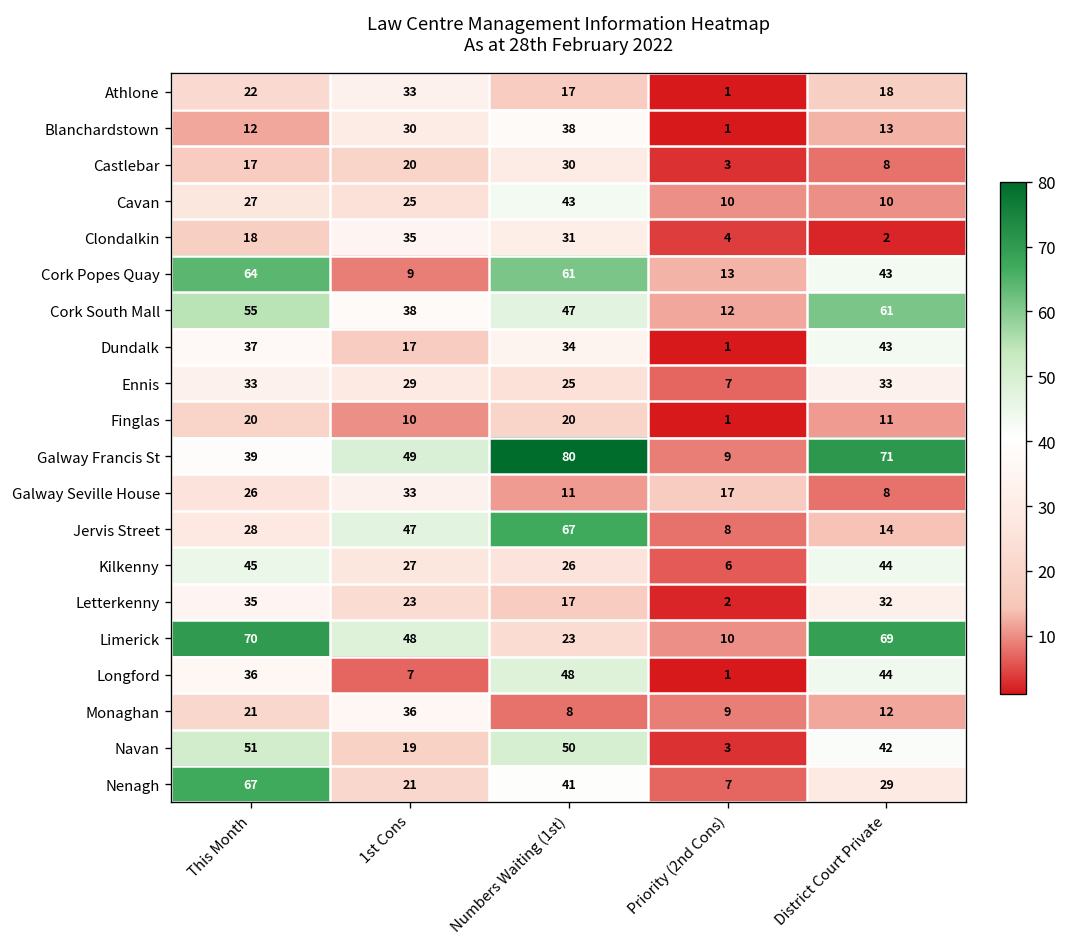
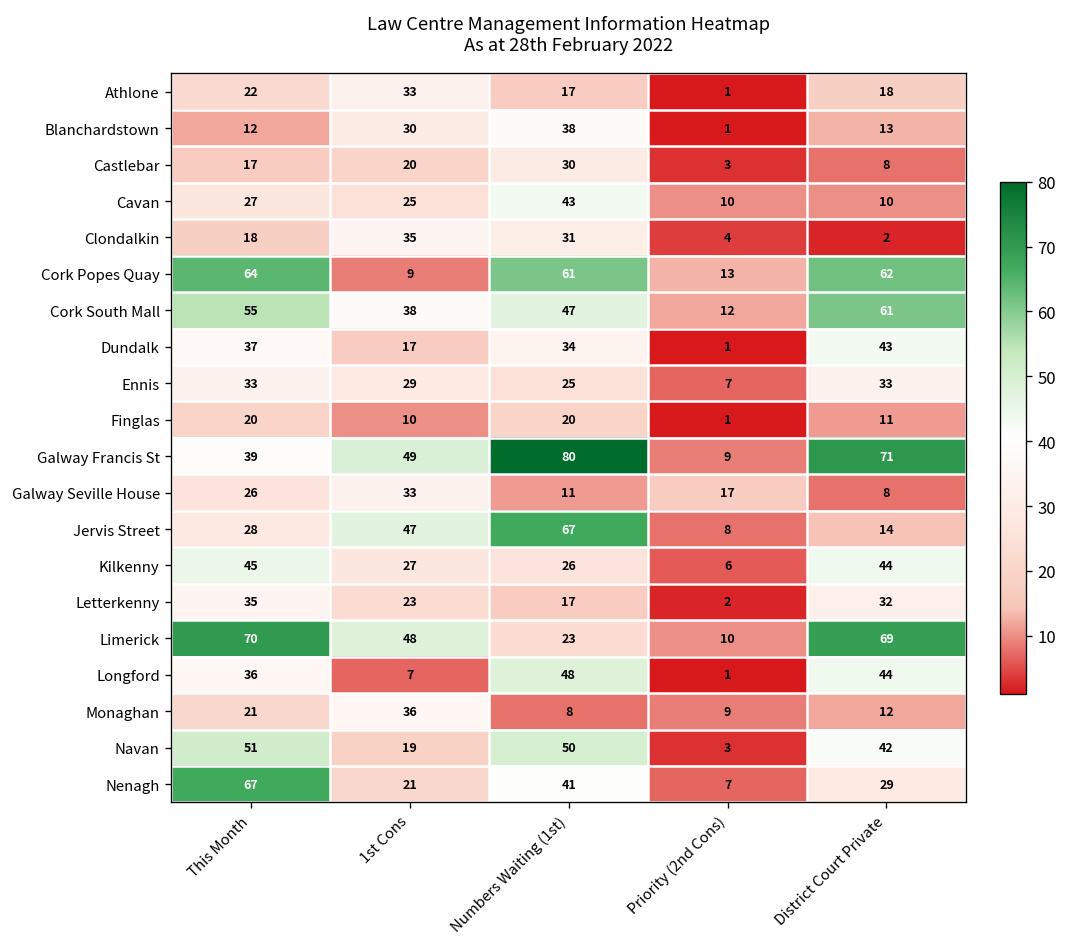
Cork Popes Quay, District Court Private: 43 -> 62
